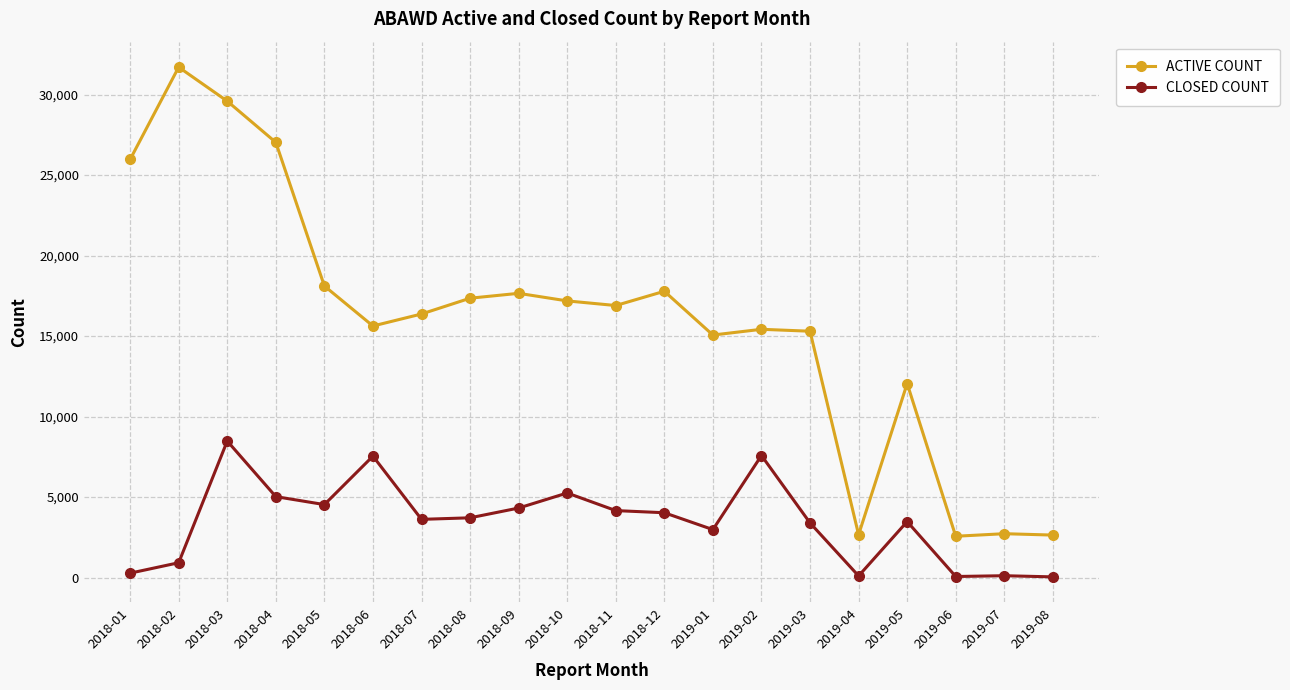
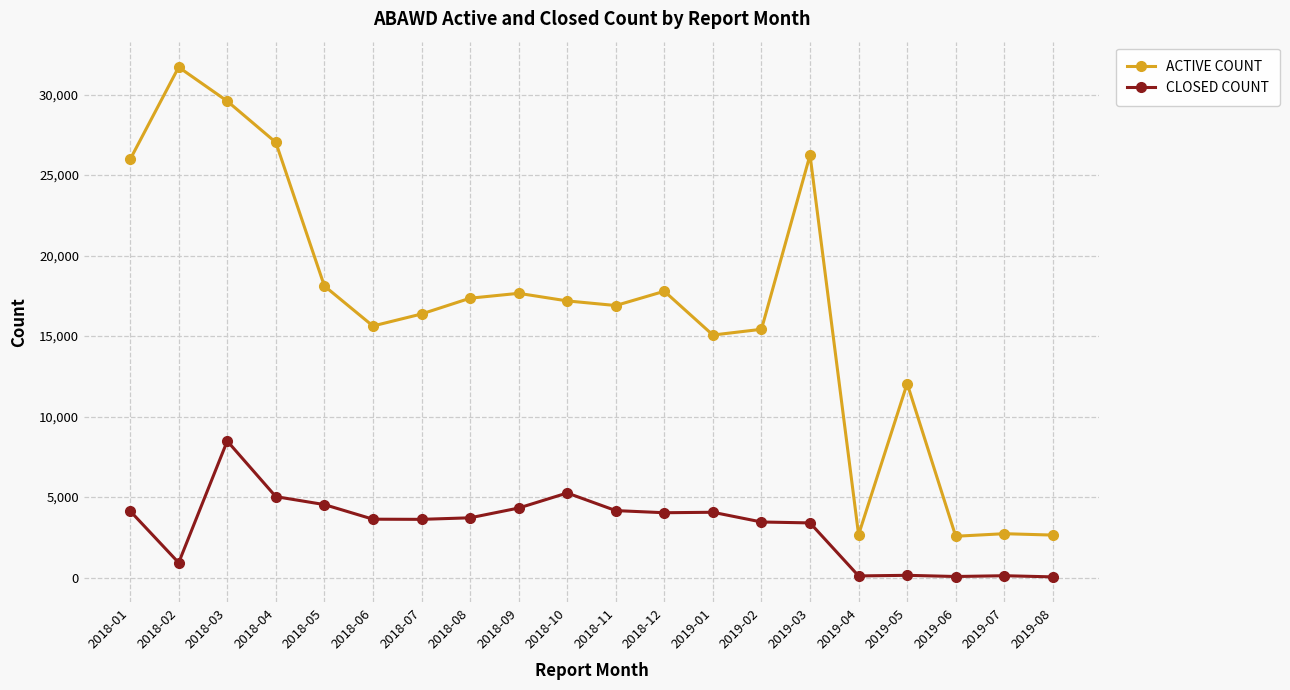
CLOSED COUNT, 2018-01: 300 -> 4,100
CLOSED COUNT, 2018-06: 7,500 -> 3,600
CLOSED COUNT, 2019-01: 3,000 -> 4,100
CLOSED COUNT, 2019-02: 7,600 -> 3,500
ACTIVE COUNT, 2019-03: 15,300 -> 26,200
CLOSED COUNT, 2019-05: 3,500 -> 100
